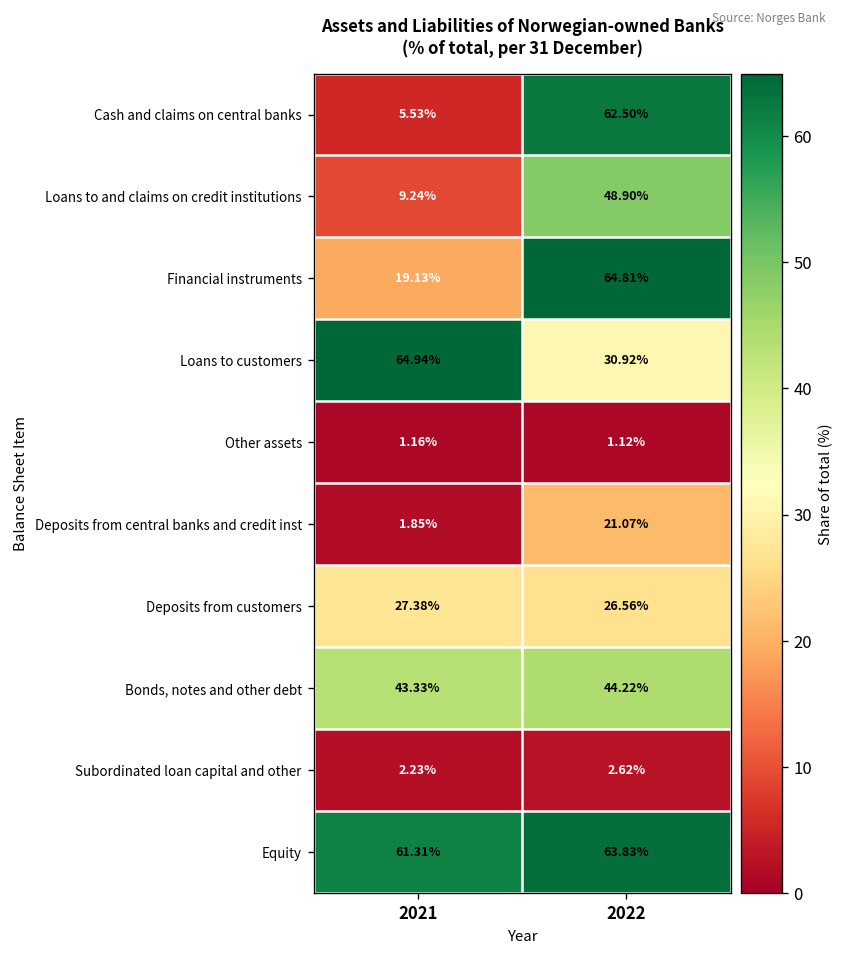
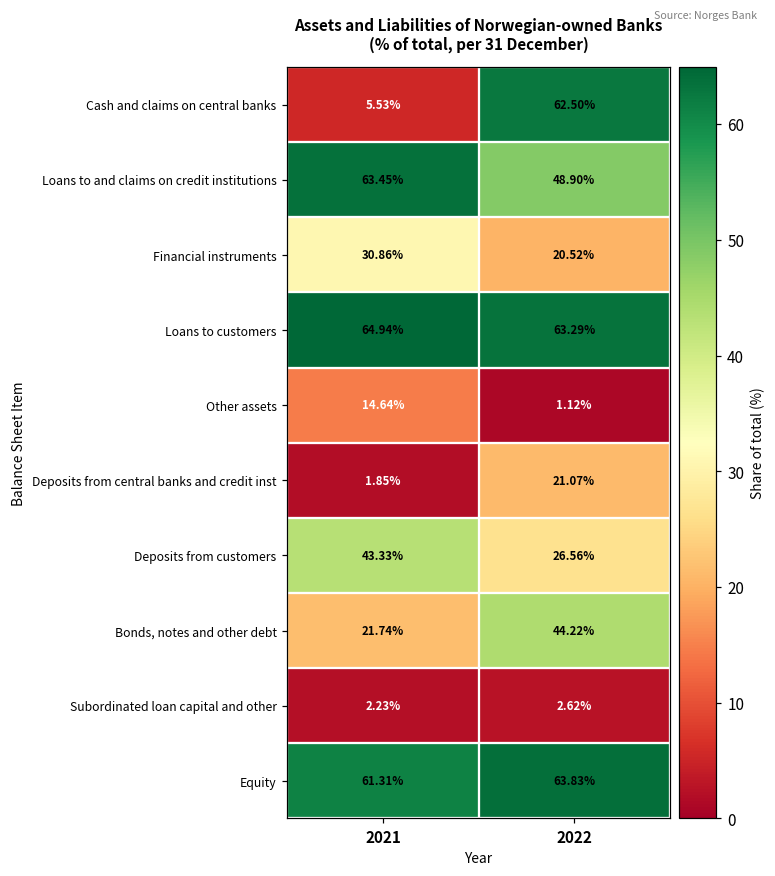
Loans to and claims on credit institutions, 2021: 9.24% -> 63.45%
Financial instruments, 2021: 19.13% -> 30.86%
Financial instruments, 2022: 64.81% -> 20.52%
Loans to customers, 2022: 30.92% -> 63.29%
Other assets, 2021: 1.16% -> 14.64%
Deposits from customers, 2021: 27.38% -> 43.33%
Bonds, notes and other debt, 2021: 43.33% -> 21.74%
